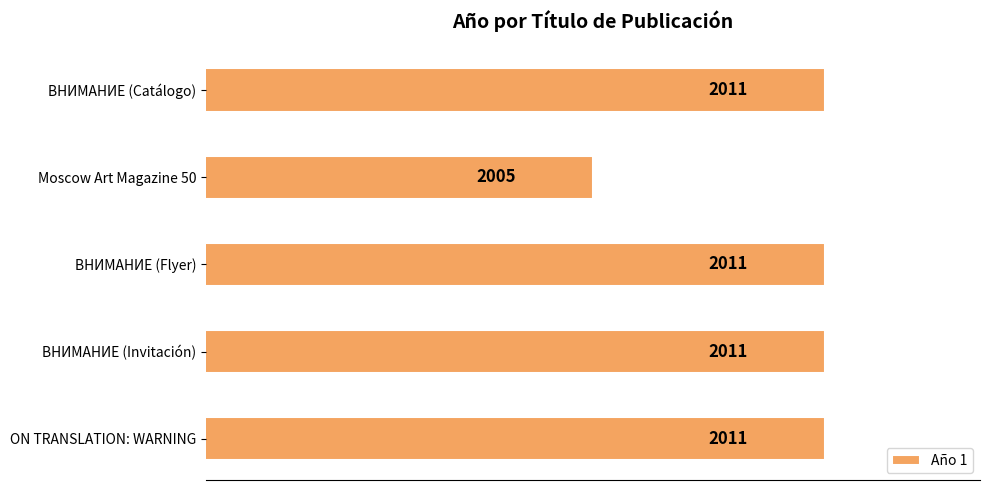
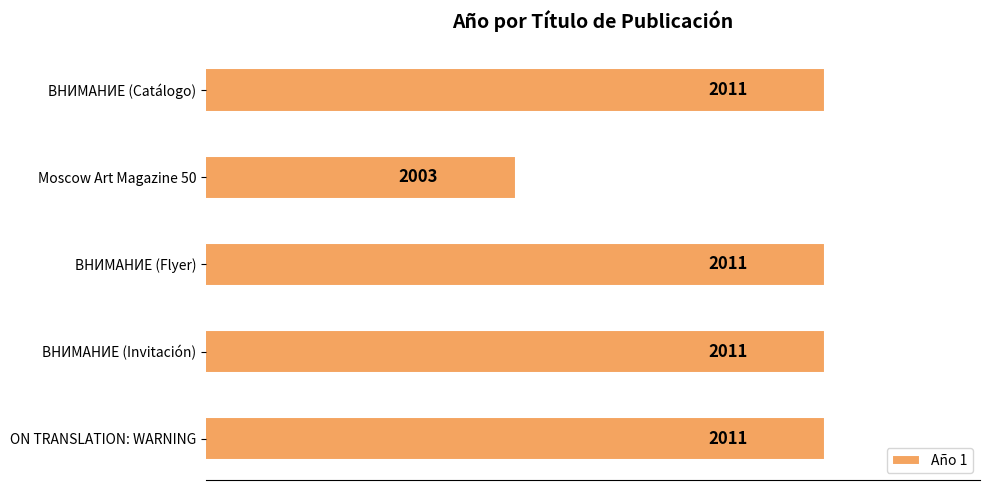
Moscow Art Magazine 50: 2005 -> 2003
